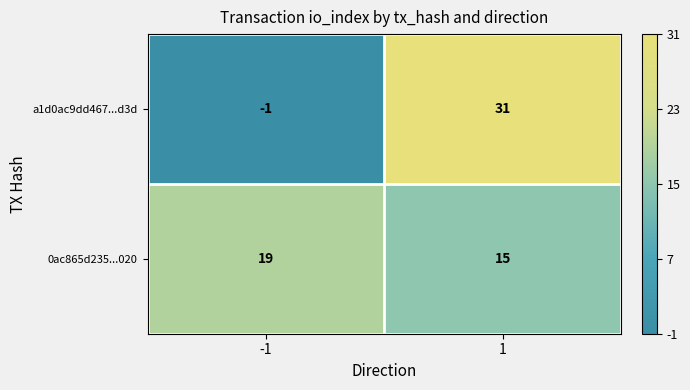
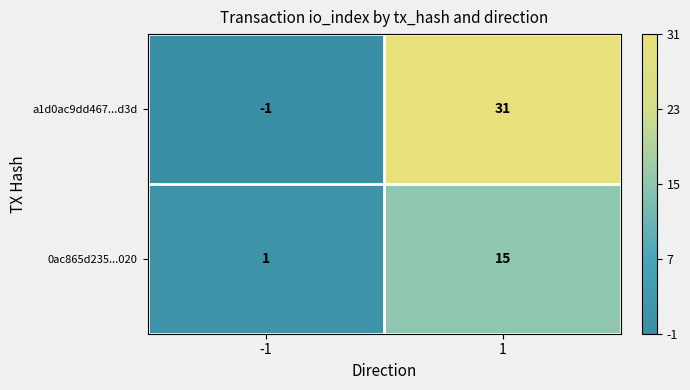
0ac865d235...020, -1: 19 -> 1
